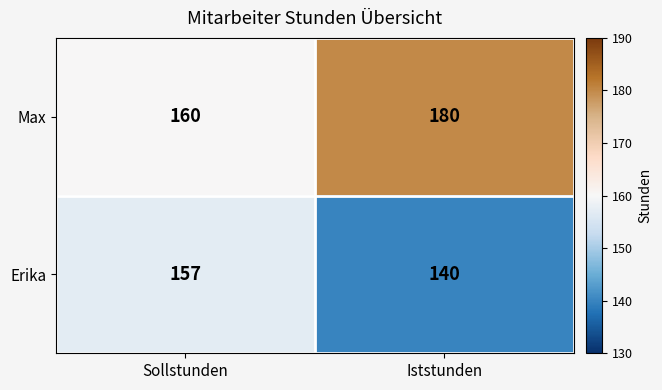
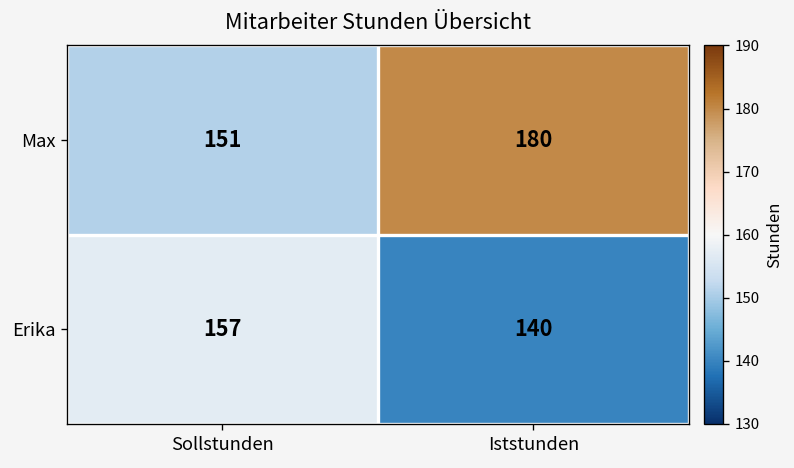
Max, Sollstunden: 160 -> 151
